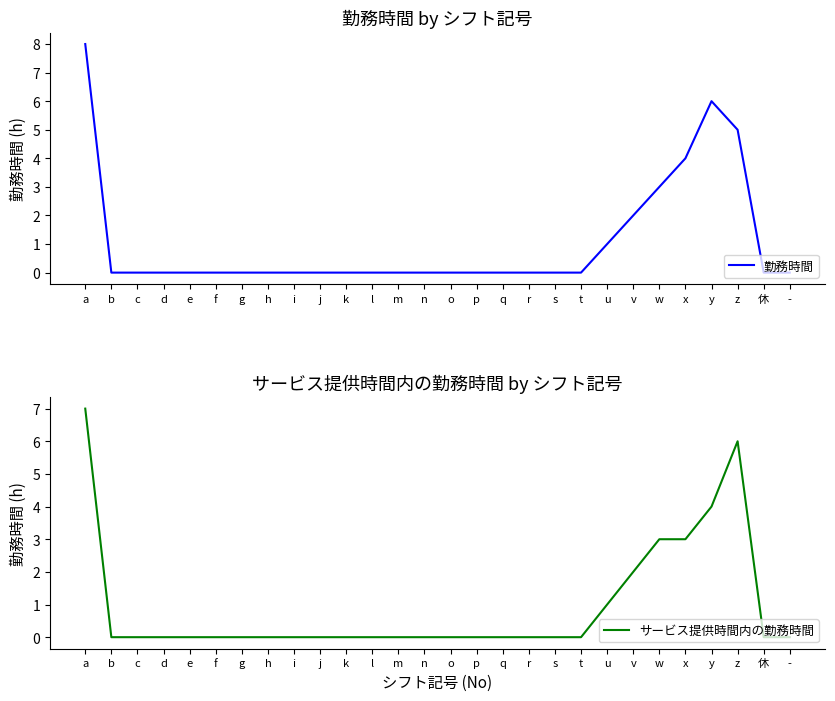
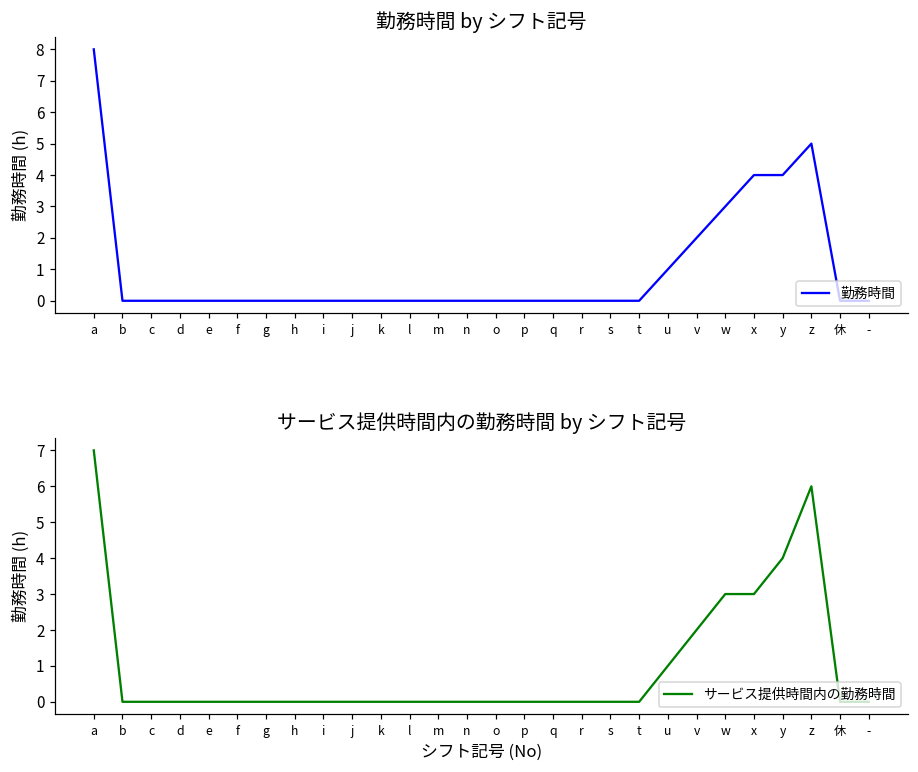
勤務時間 by シフト記号, y: 6 -> 4
